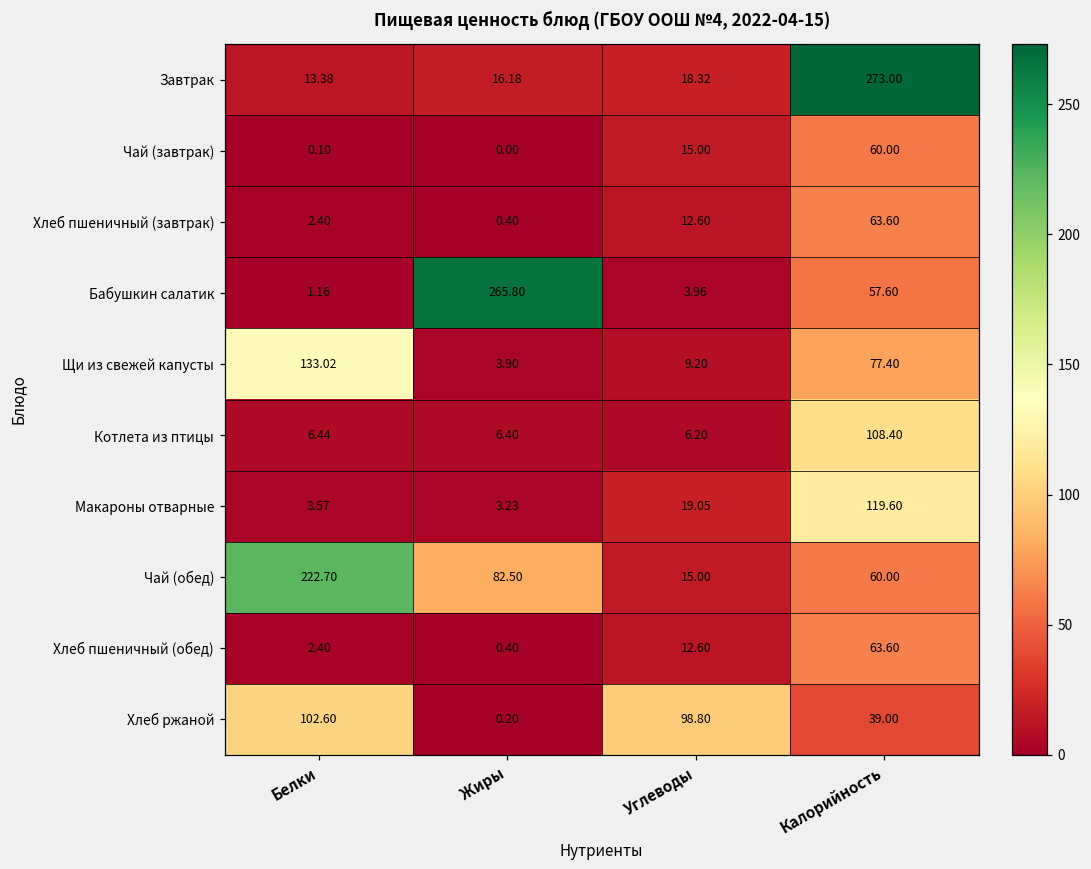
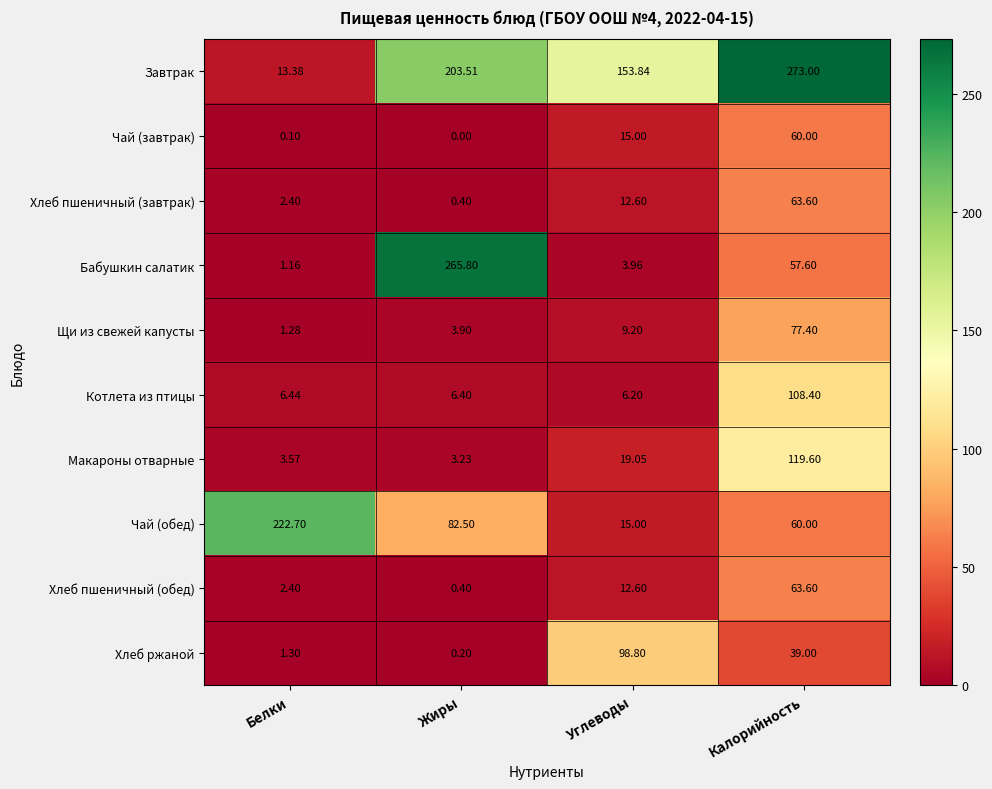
Завтрак, Жиры: 16.18 -> 203.51
Завтрак, Углеводы: 18.32 -> 153.84
Щи из свежей капусты, Белки: 133.02 -> 1.28
Хлеб ржаной, Белки: 102.60 -> 1.30
